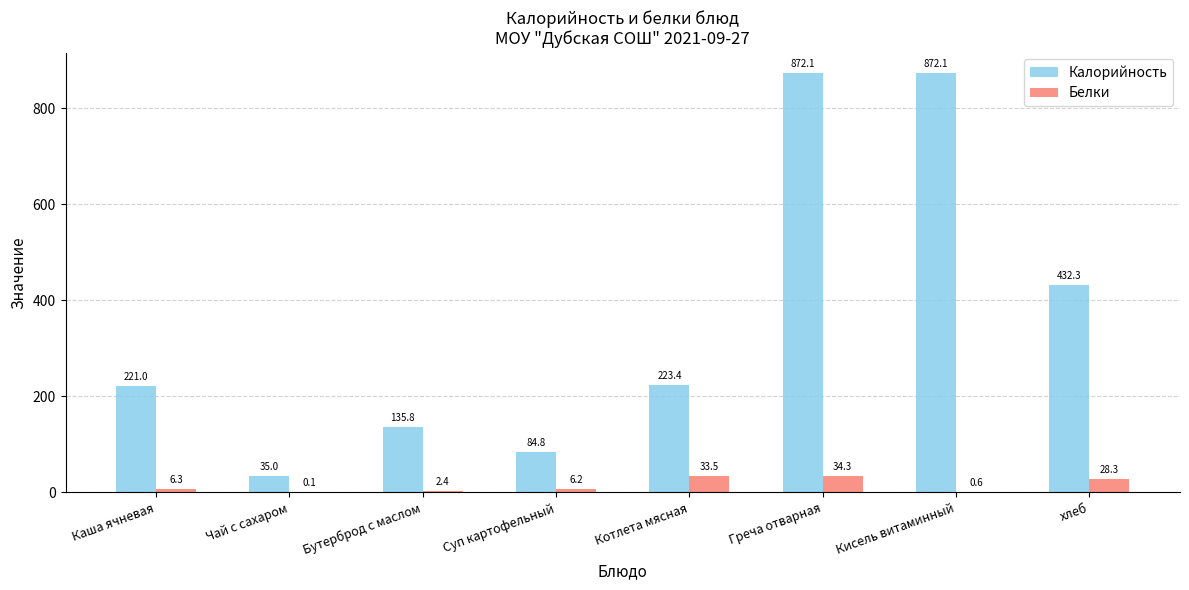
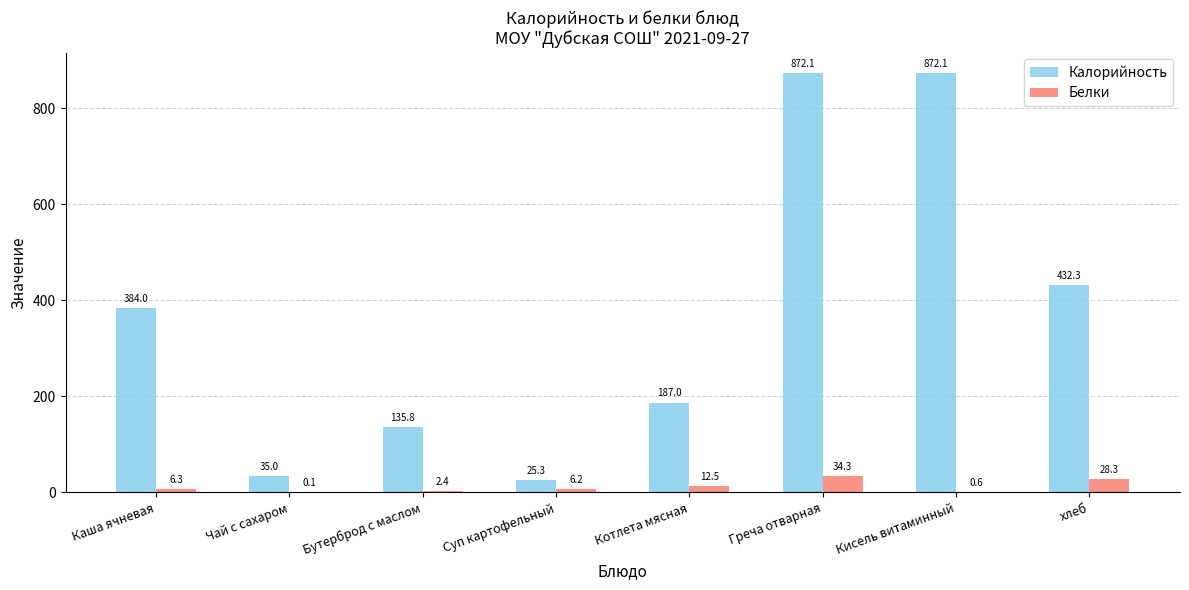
Калорийность, Каша ячневая: 221.0 -> 384.0
Калорийность, Суп картофельный: 84.8 -> 25.3
Калорийность, Котлета мясная: 223.4 -> 187.0
Белки, Котлета мясная: 33.5 -> 12.5
